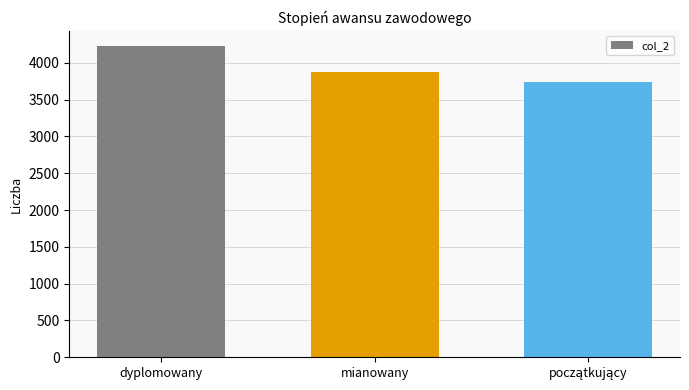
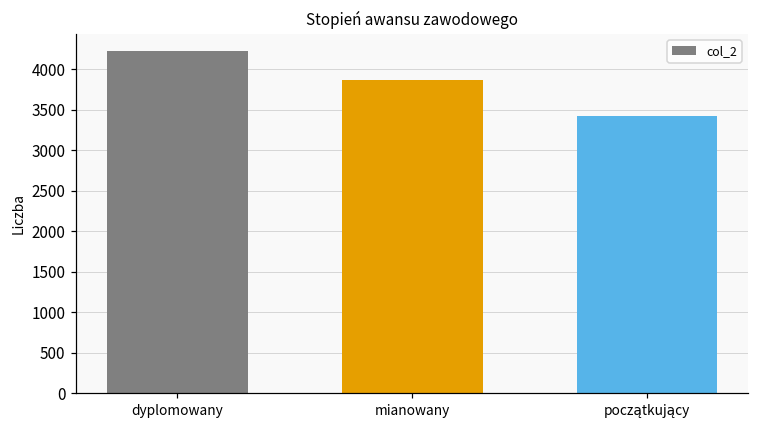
początkujący: 3700 -> 3400
